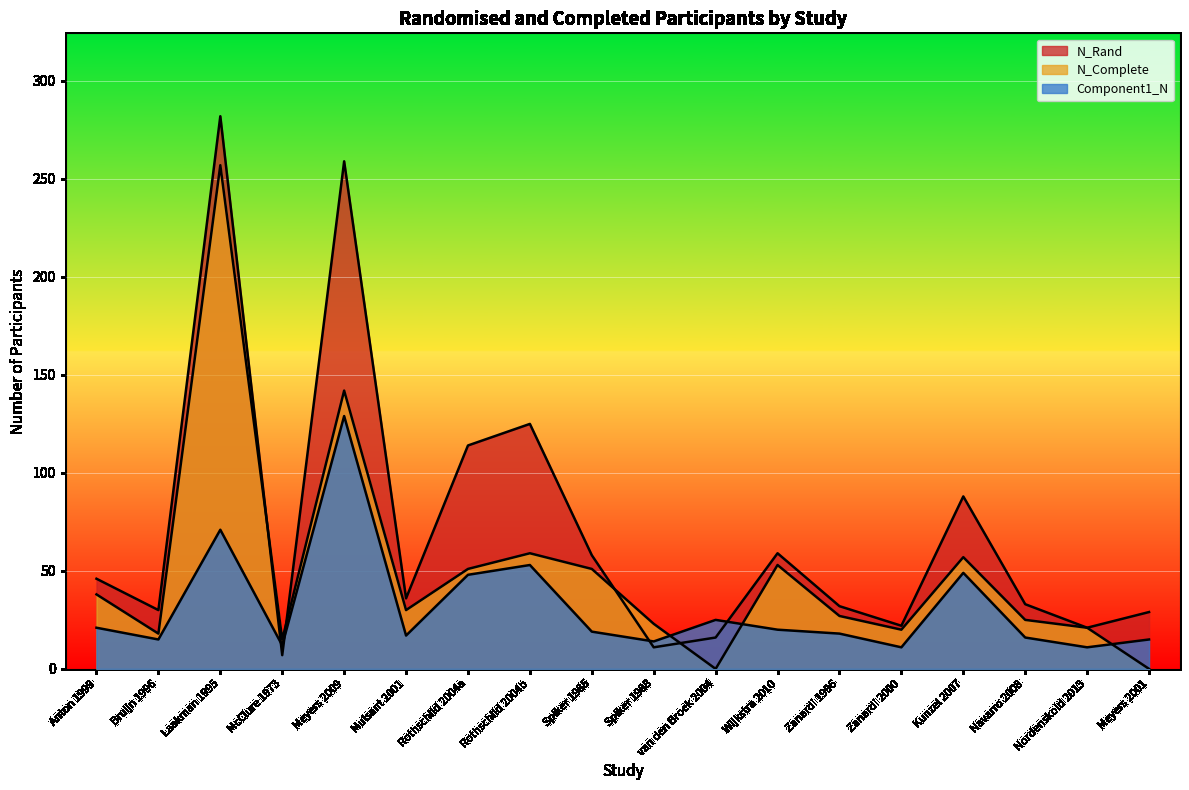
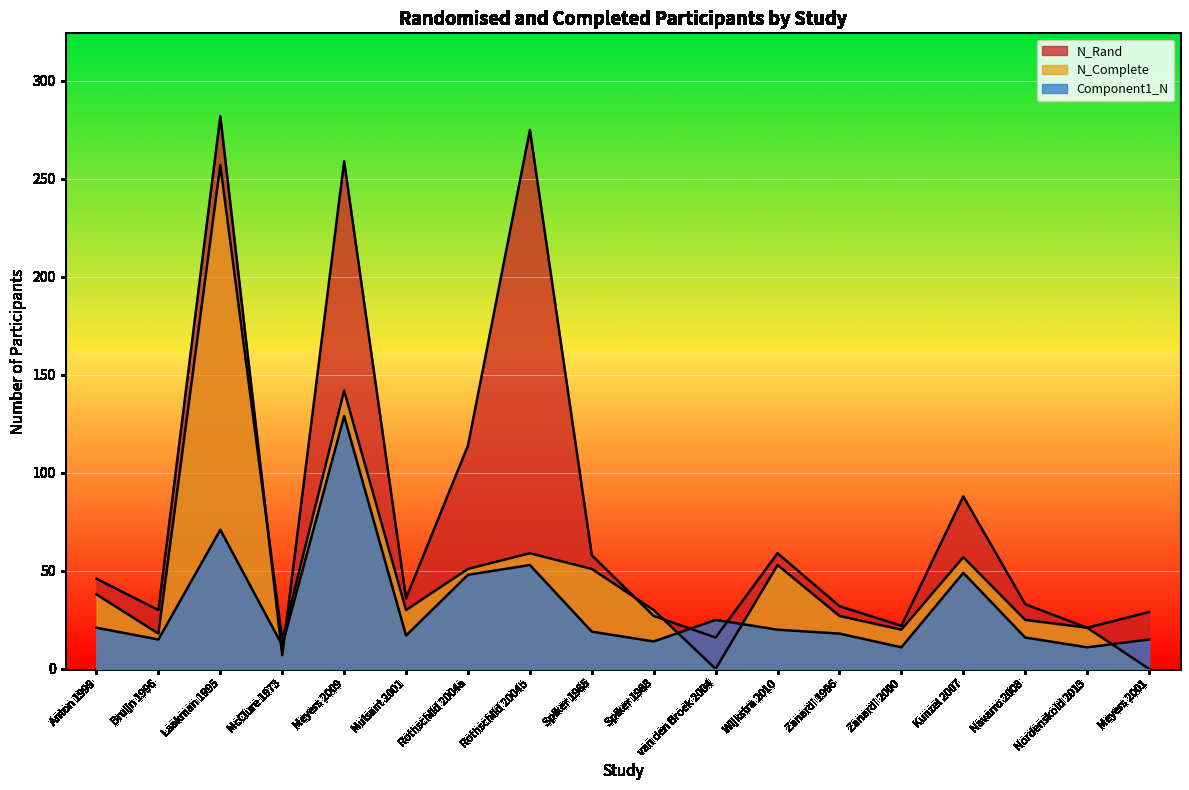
N_Rand, Rothschild 2004b: 125 -> 275
N_Rand, Spiker 1988: 11 -> 27
N_Complete, Spiker 1988: 23 -> 30
